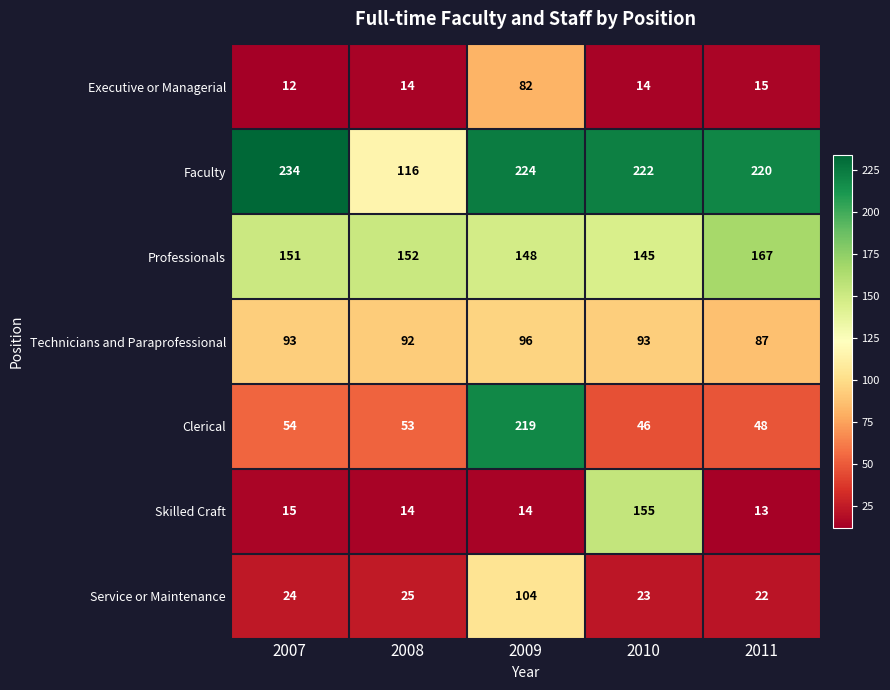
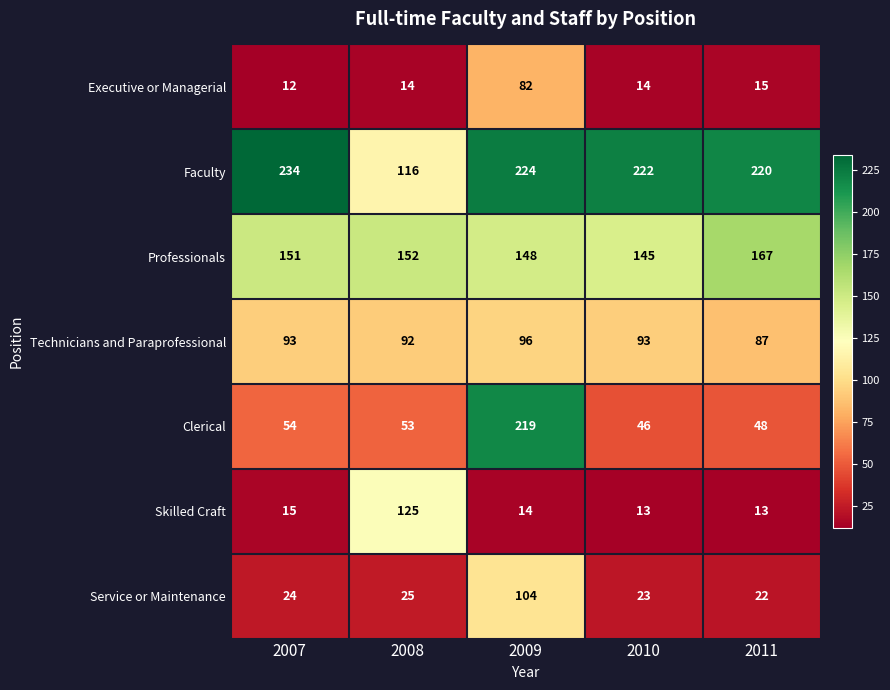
Skilled Craft, 2008: 14 -> 125
Skilled Craft, 2010: 155 -> 13
